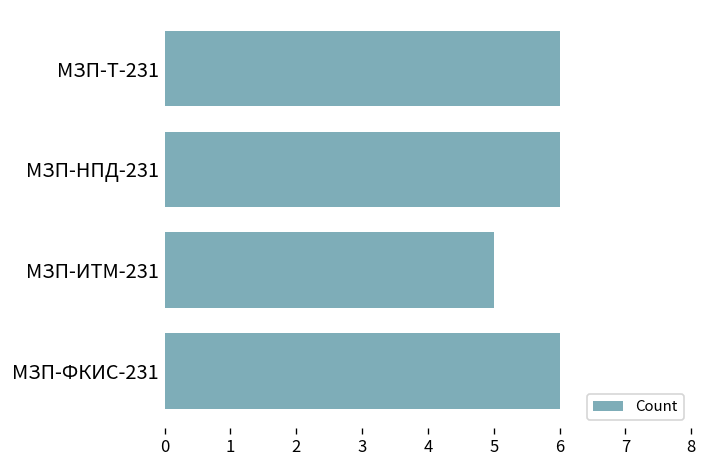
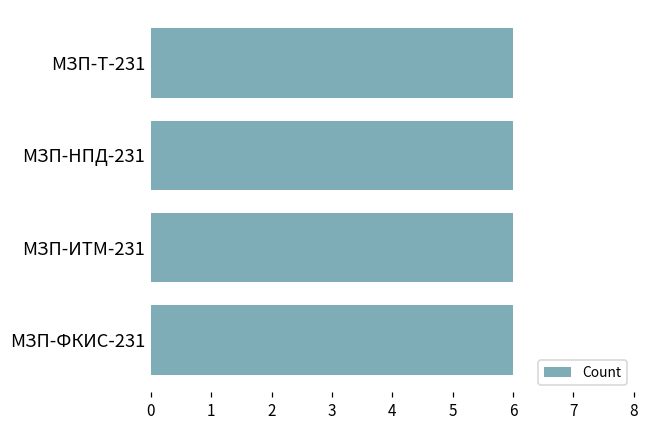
МЗП-ИТМ-231: 5 -> 6
